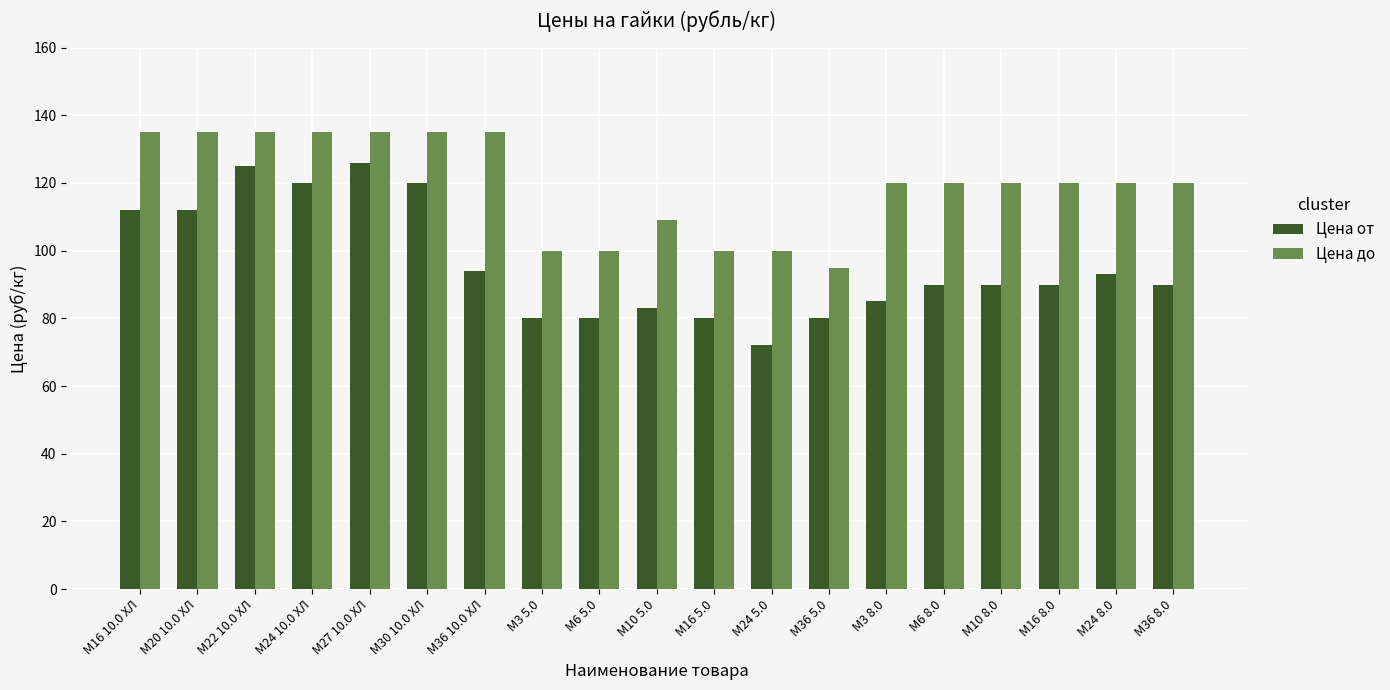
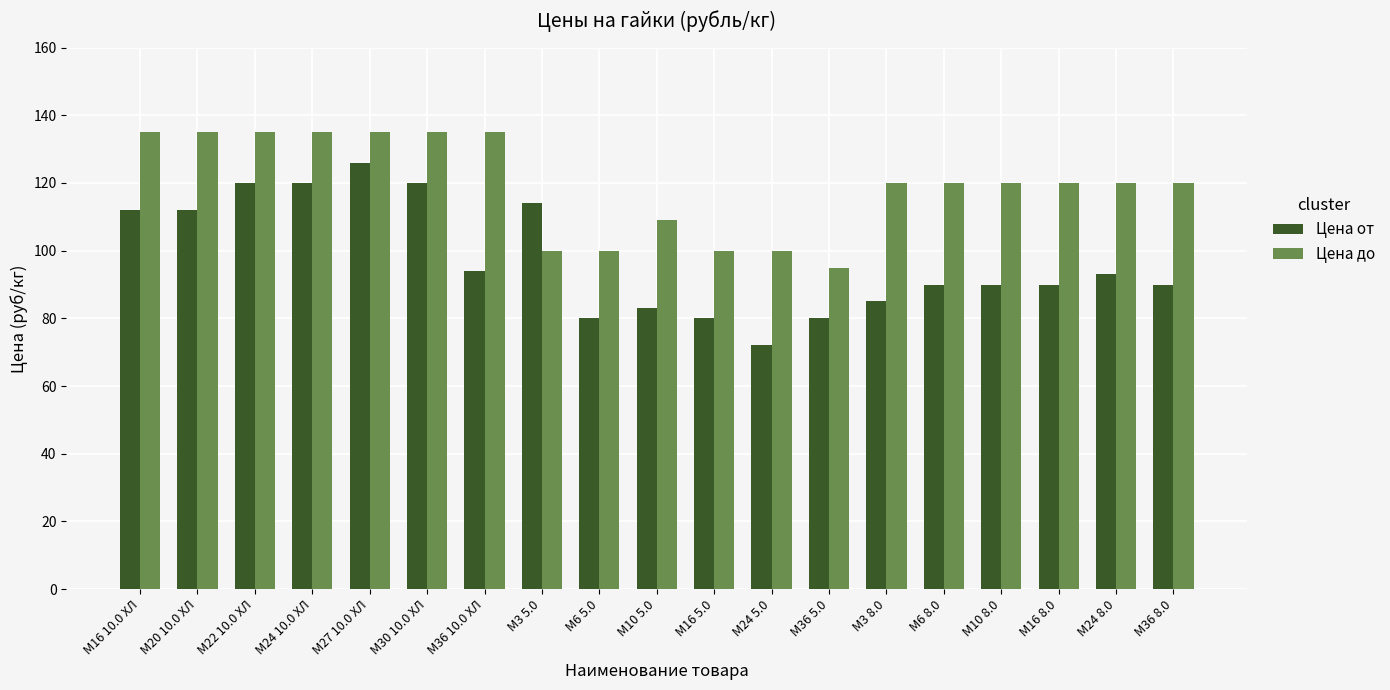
Цена от, М22 10.0 ХЛ: 125 -> 120
Цена от, М3 5.0: 80 -> 114
